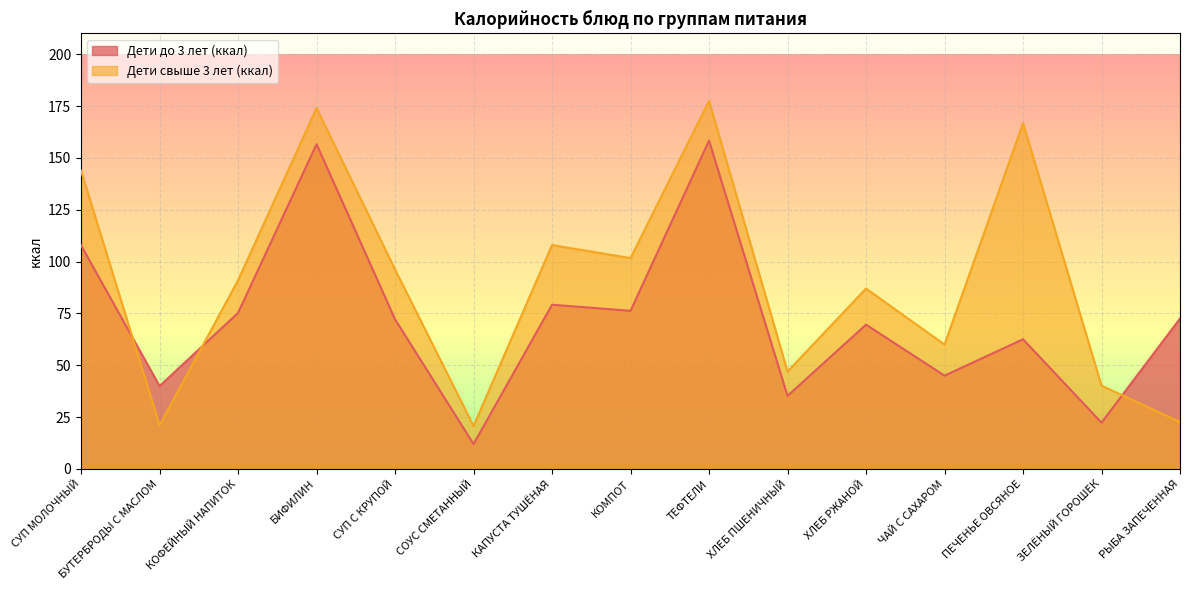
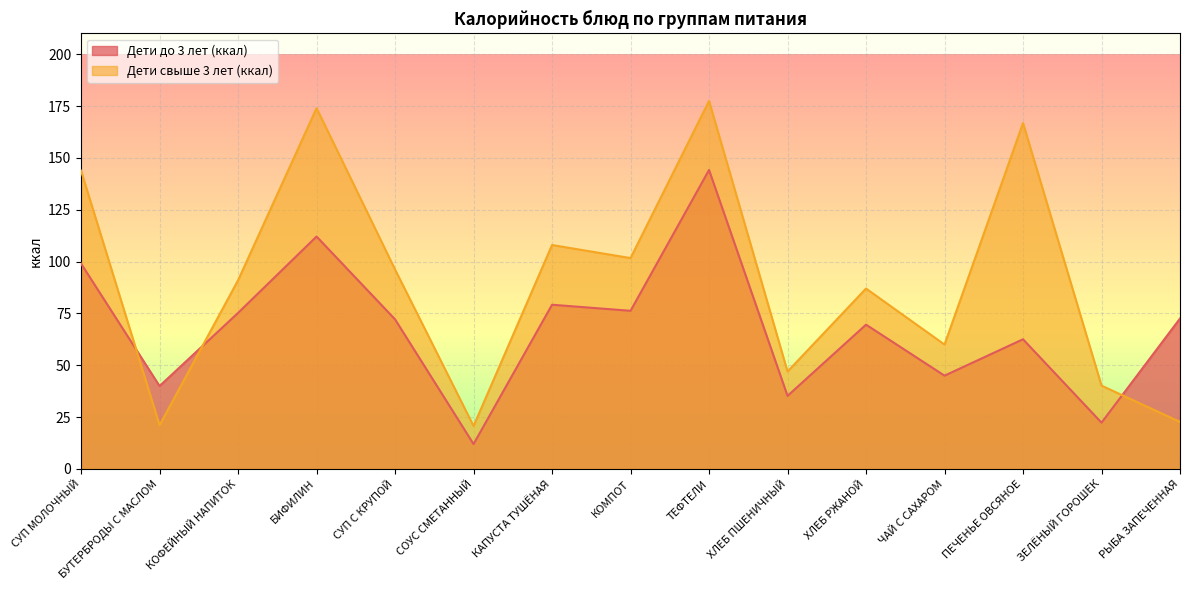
Дети до 3 лет (ккал), СУП МОЛОЧНЫЙ: 108 -> 99
Дети до 3 лет (ккал), БИФИЛИН: 157 -> 112
Дети до 3 лет (ккал), ТЕФТЕЛИ: 158 -> 144
